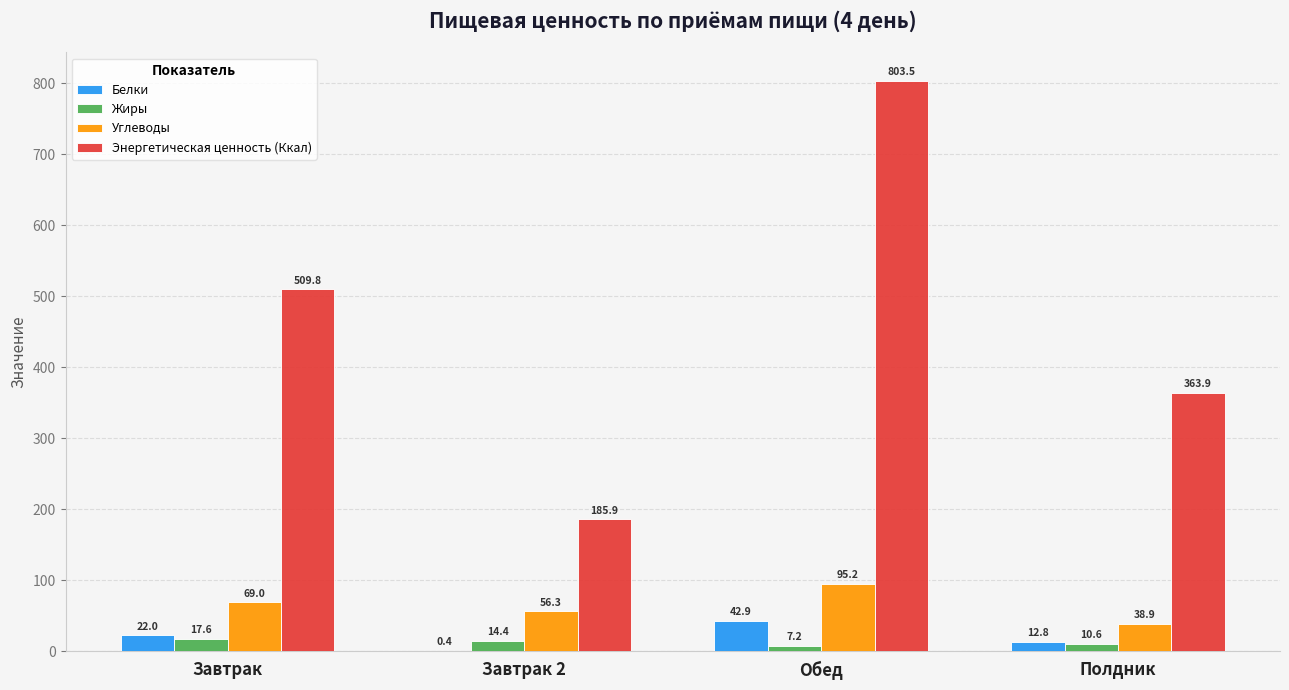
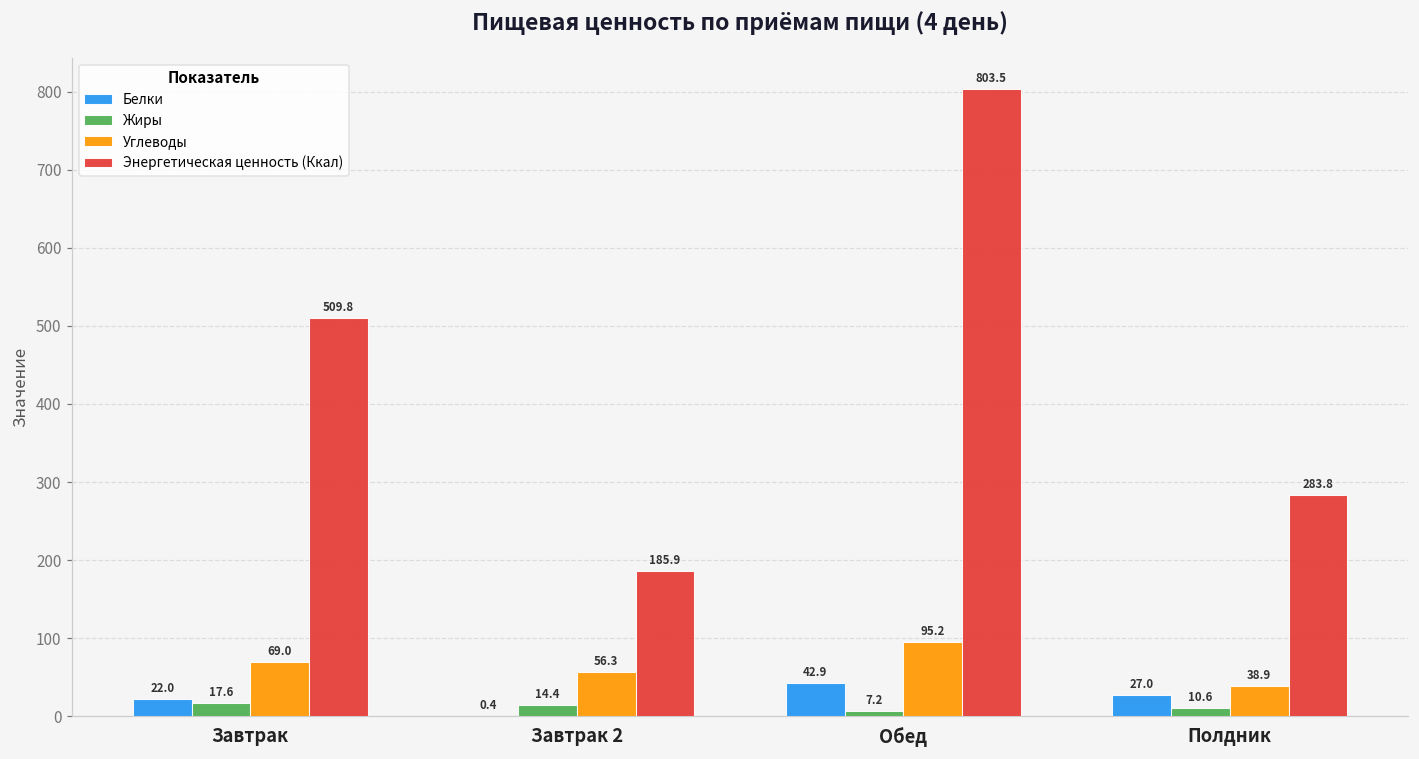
Белки, Полдник: 12.8 -> 27.0
Энергетическая ценность (Ккал), Полдник: 363.9 -> 283.8
